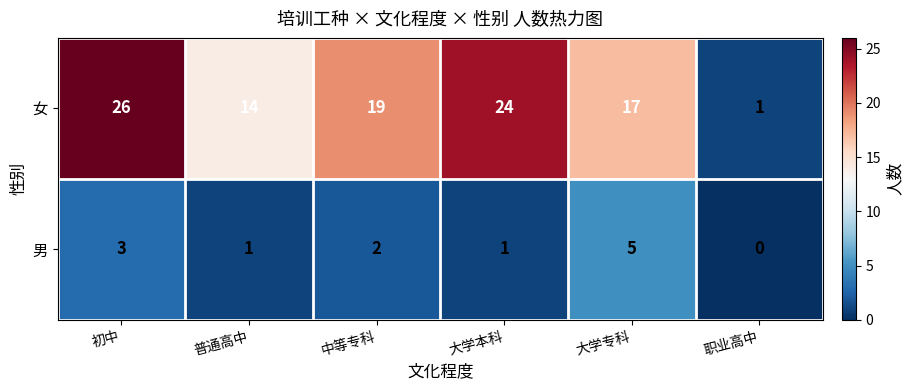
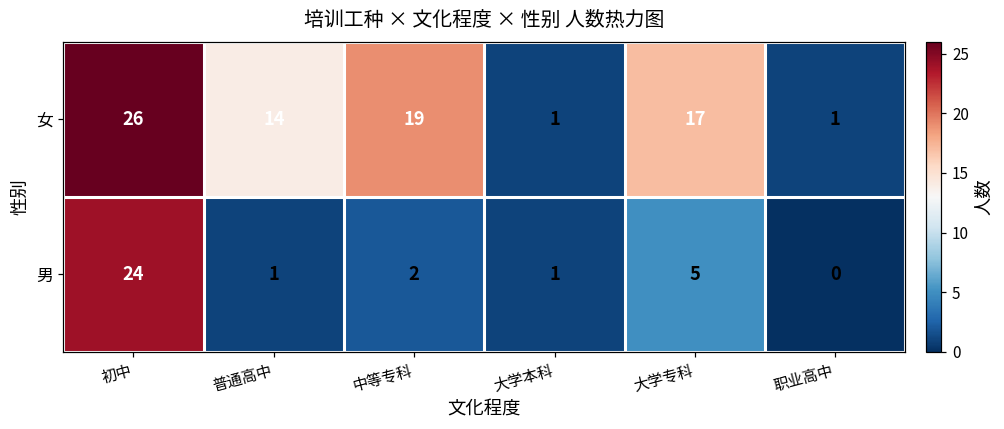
女, 大学本科: 24 -> 1
男, 初中: 3 -> 24
